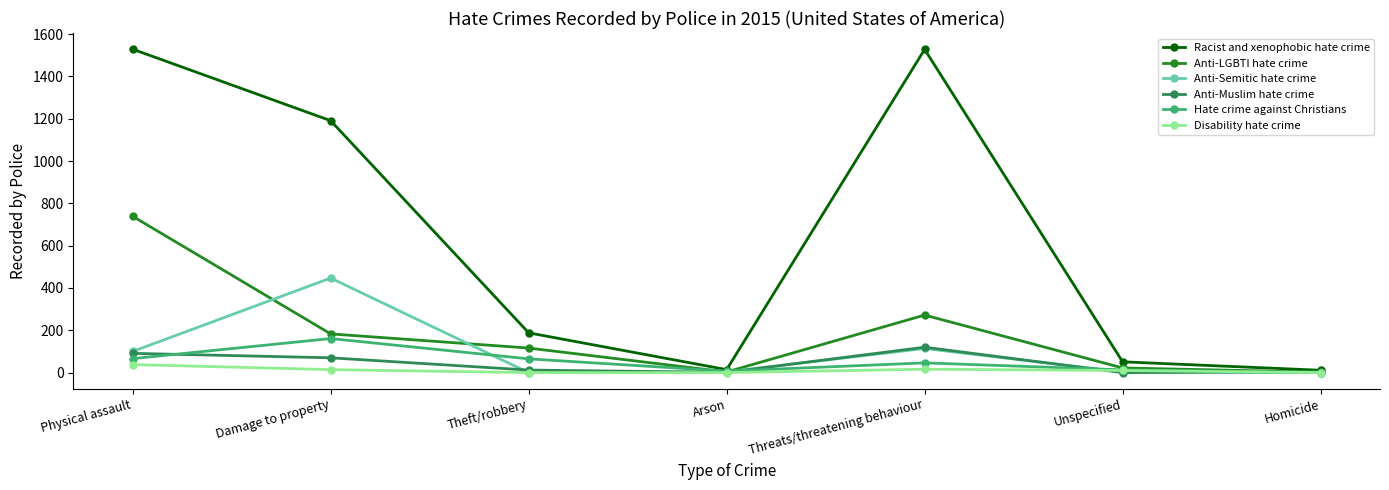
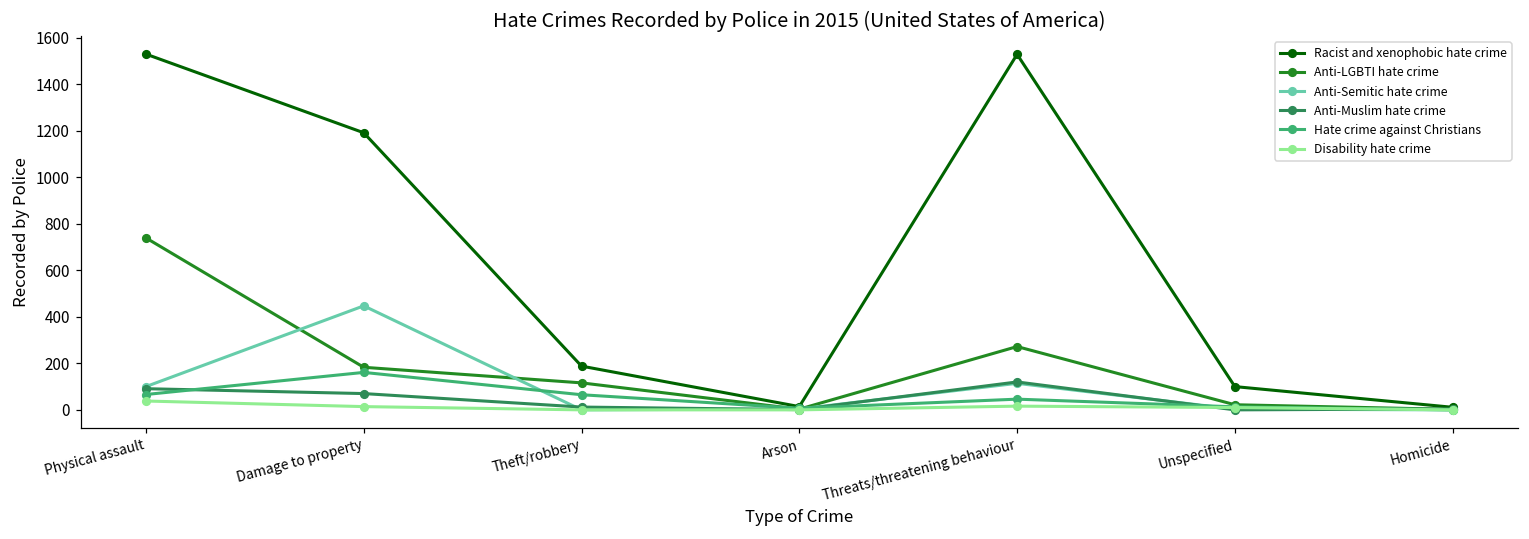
Racist and xenophobic hate crime, Unspecified: 50 -> 100
